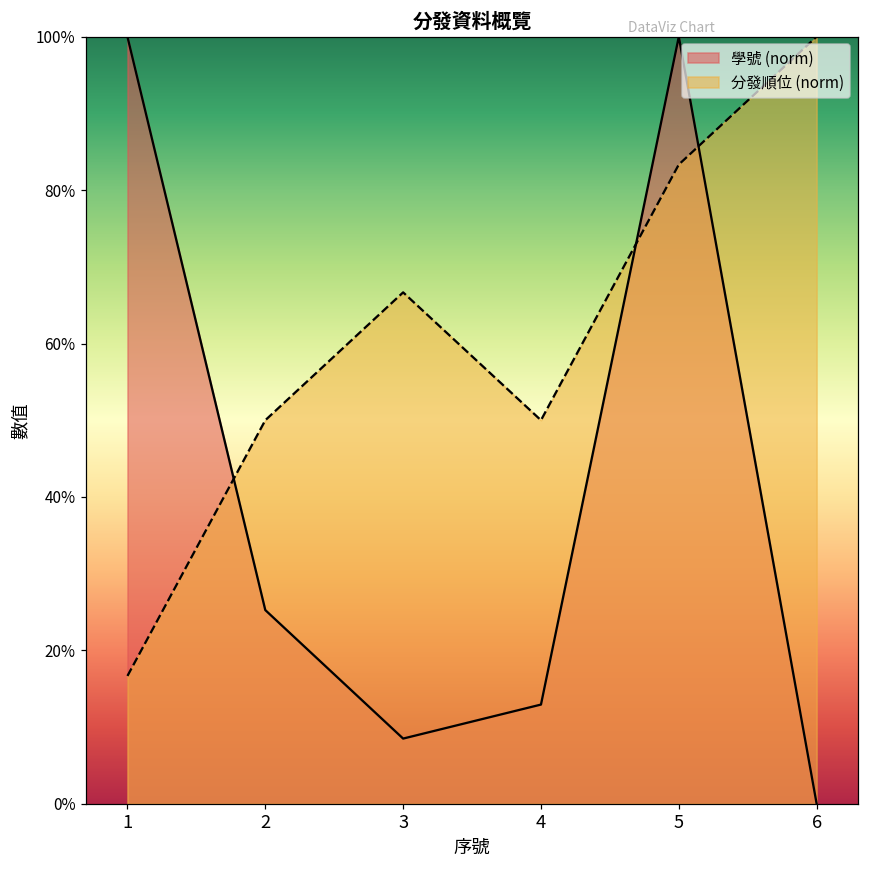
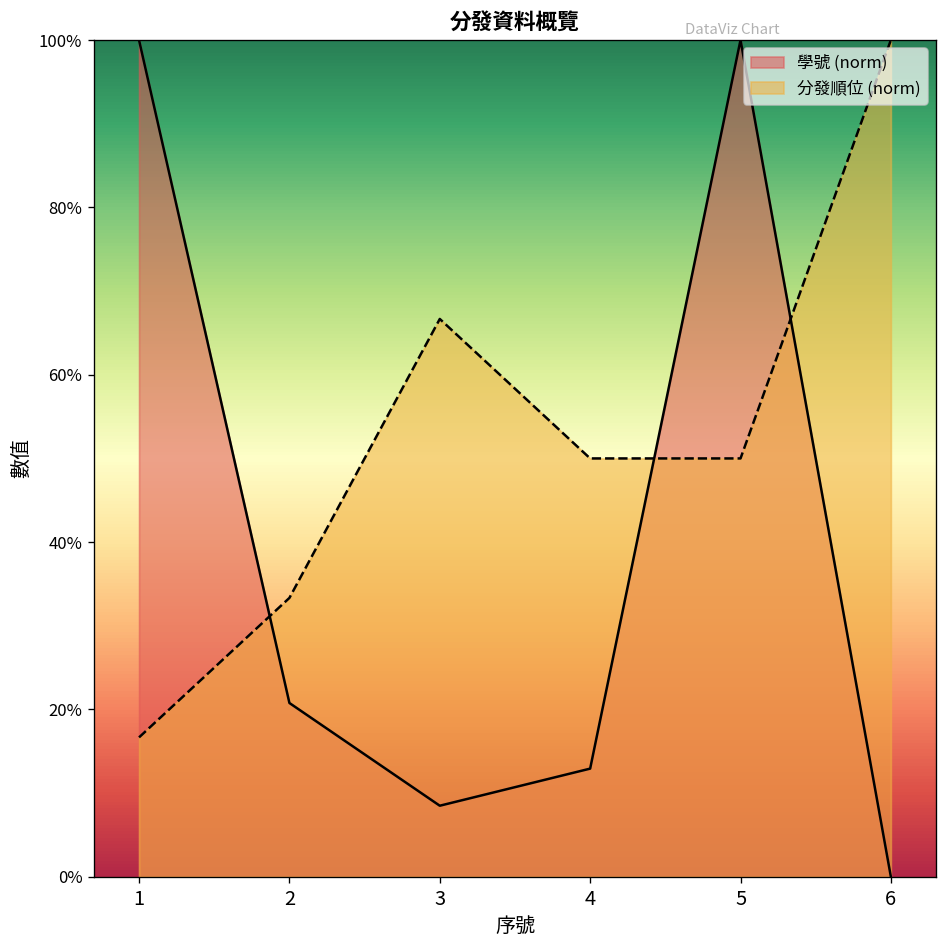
學號 (norm), 2: 25% -> 21%
分發順位 (norm), 2: 50% -> 33%
分發順位 (norm), 5: 83% -> 50%
